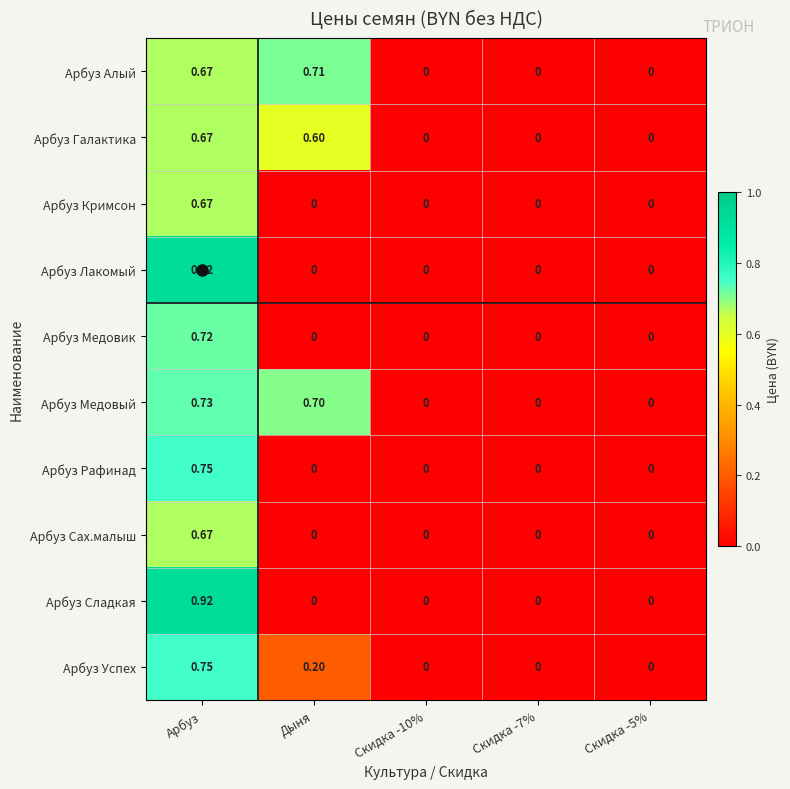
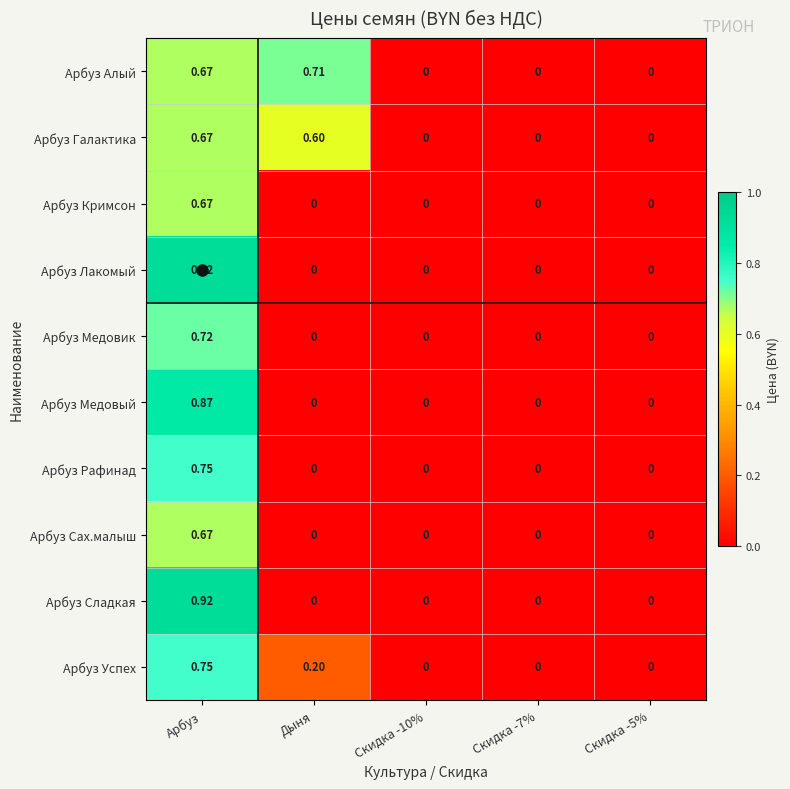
Арбуз Медовый, Арбуз: 0.73 -> 0.87
Арбуз Медовый, Дыня: 0.70 -> 0
